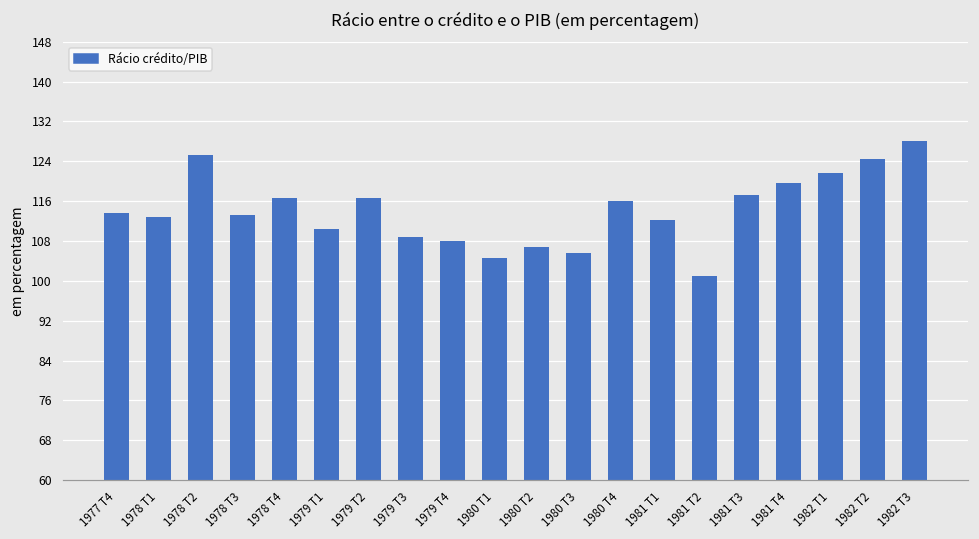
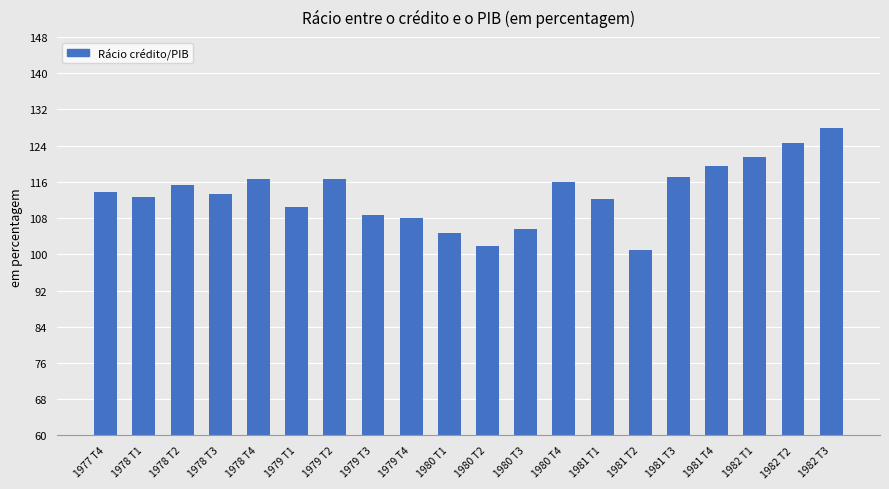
1978 T2: 125 -> 115
1980 T2: 107 -> 102
